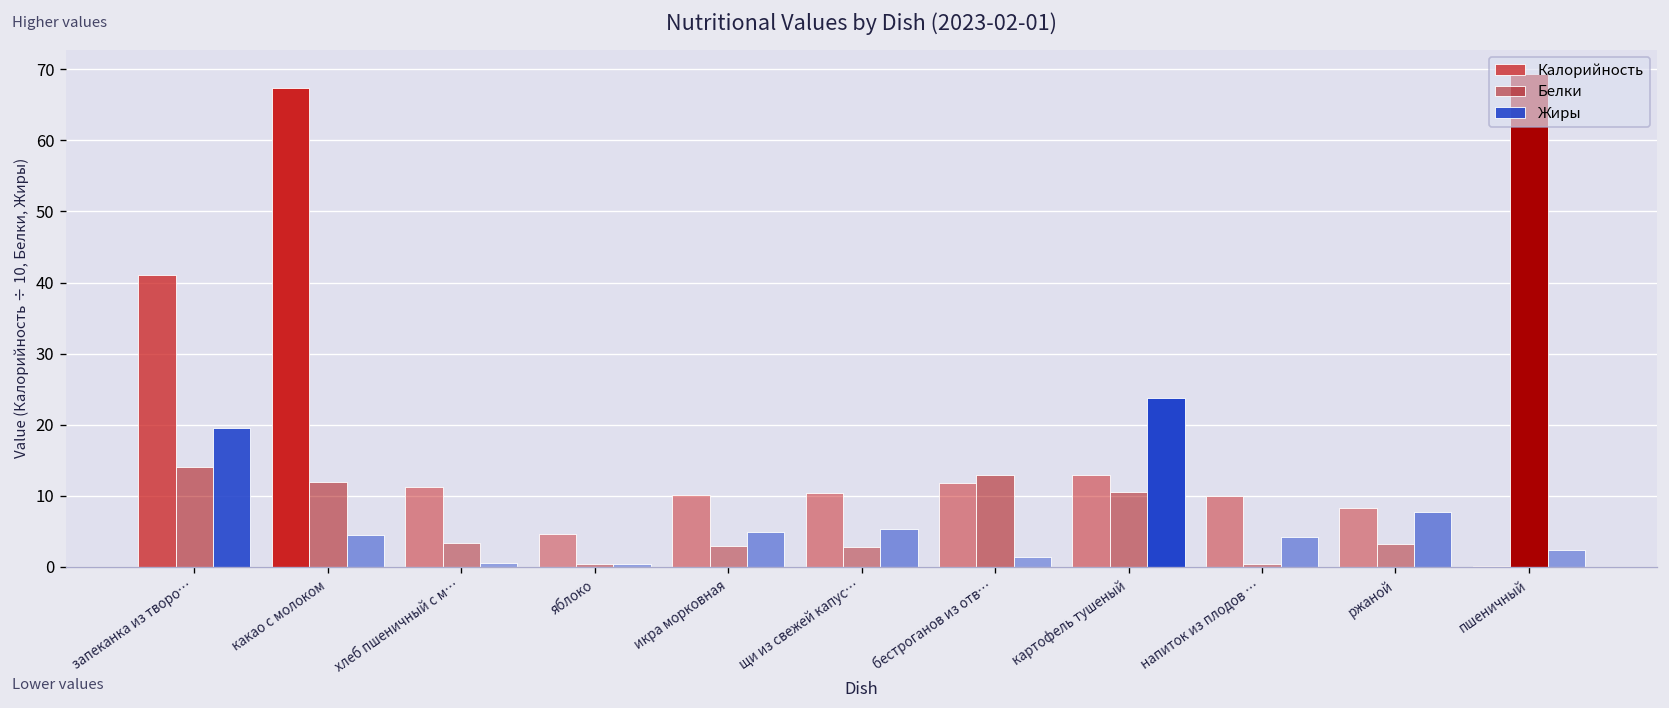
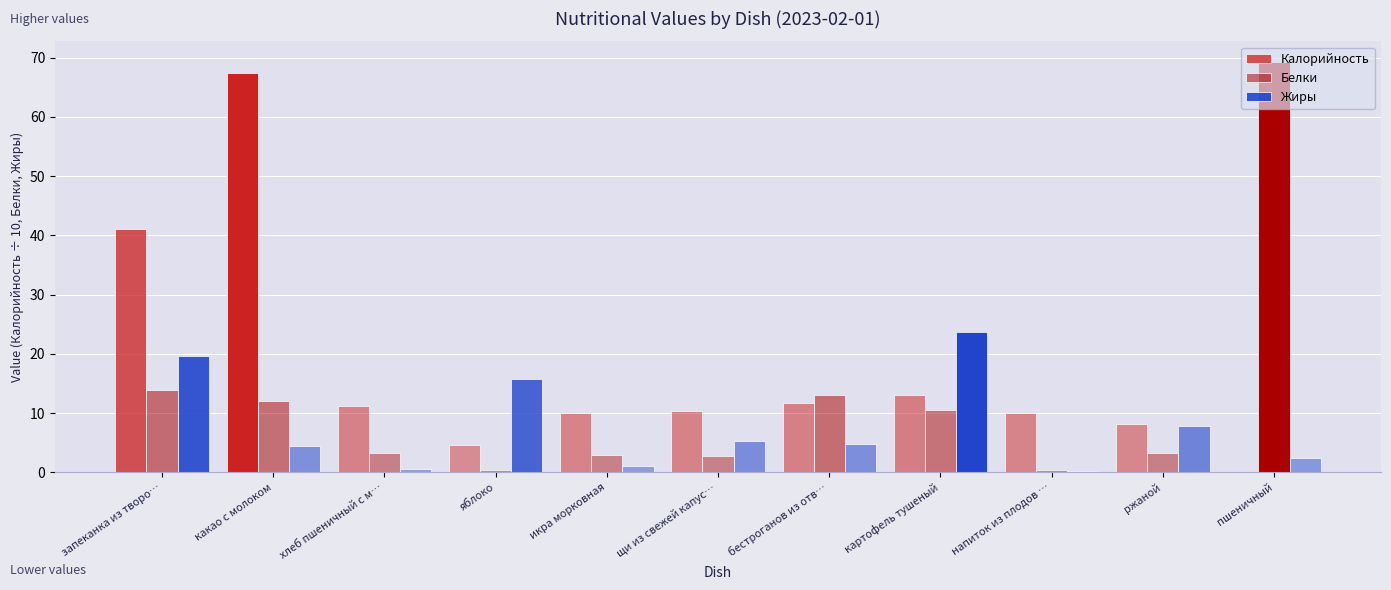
Жиры, яблоко: 0 -> 16
Жиры, икра морковная: 5 -> 1
Жиры, бестроганов из отв…: 1 -> 5
Жиры, напиток из плодов …: 4 -> 0
